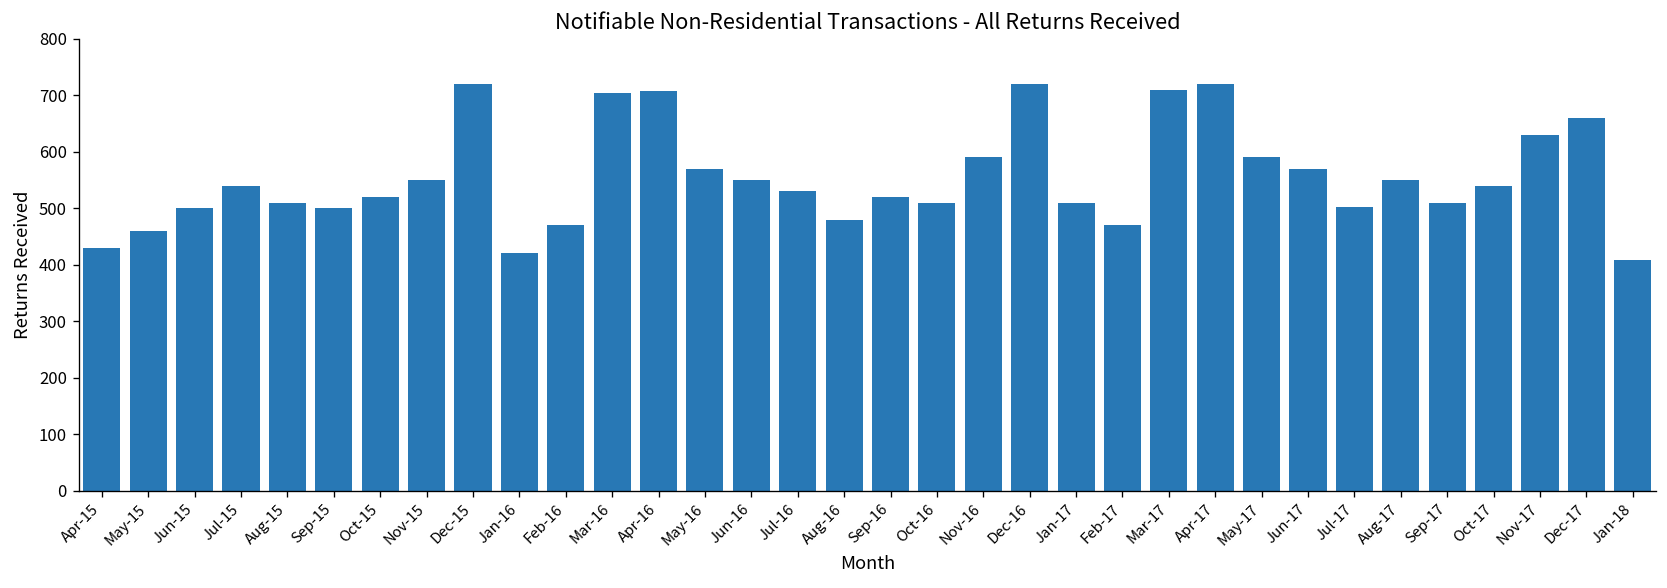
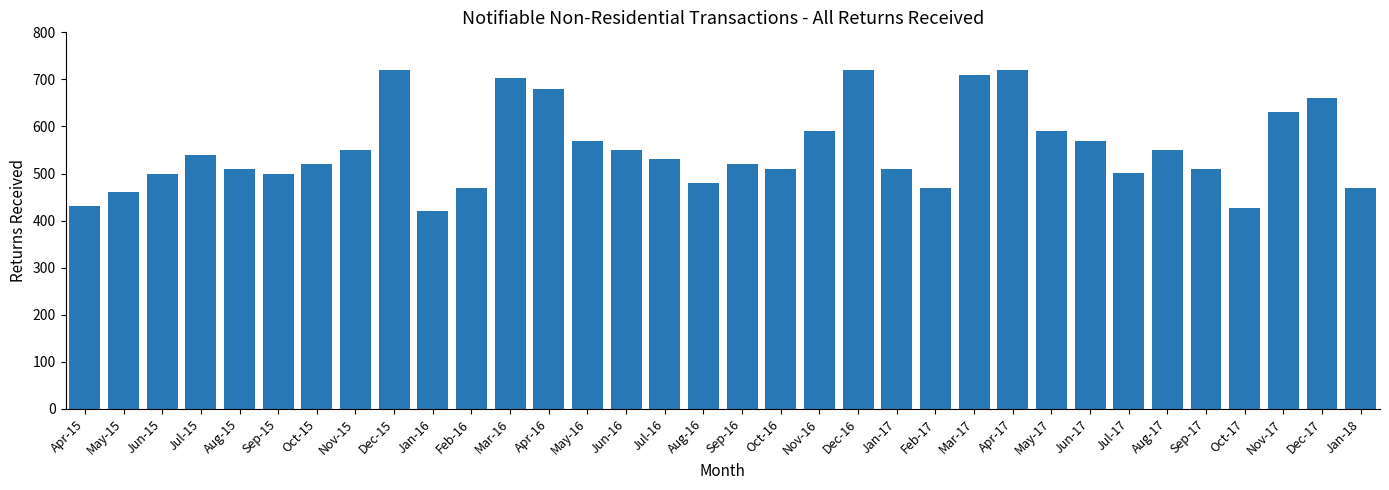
Apr-16: 710 -> 680
Oct-17: 540 -> 430
Jan-18: 410 -> 470
